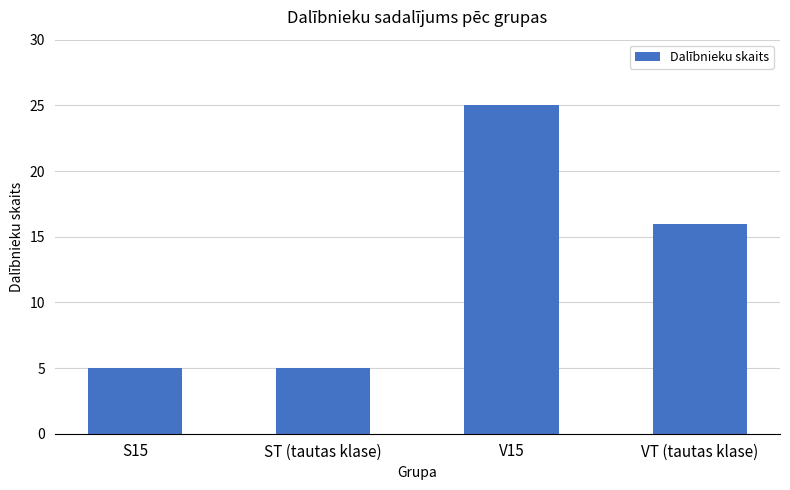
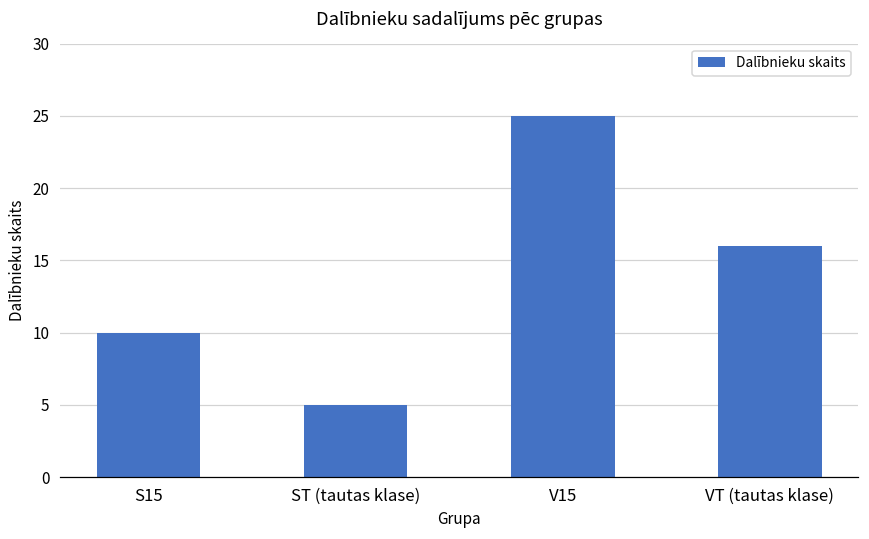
S15: 5 -> 10
